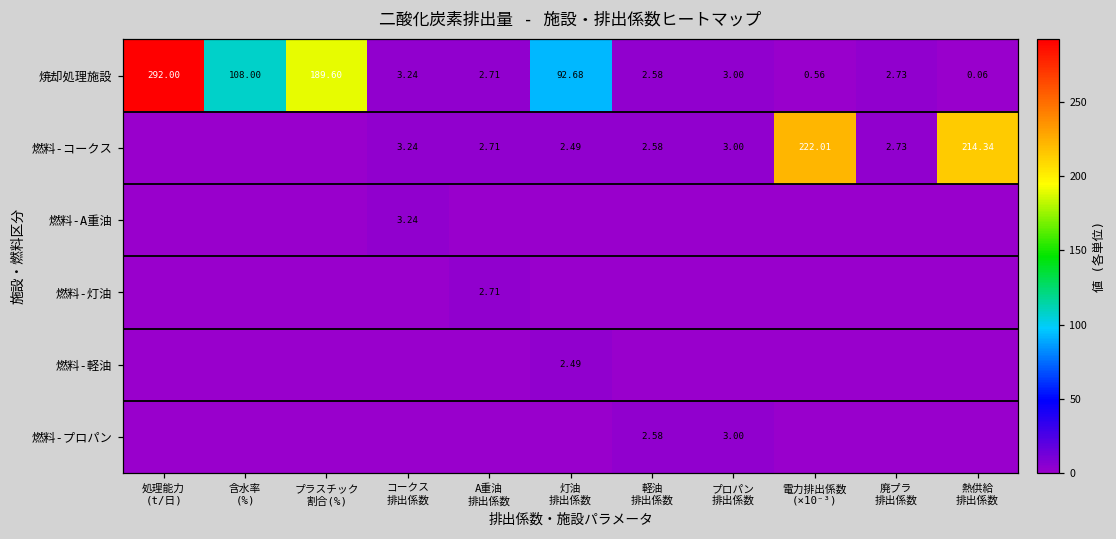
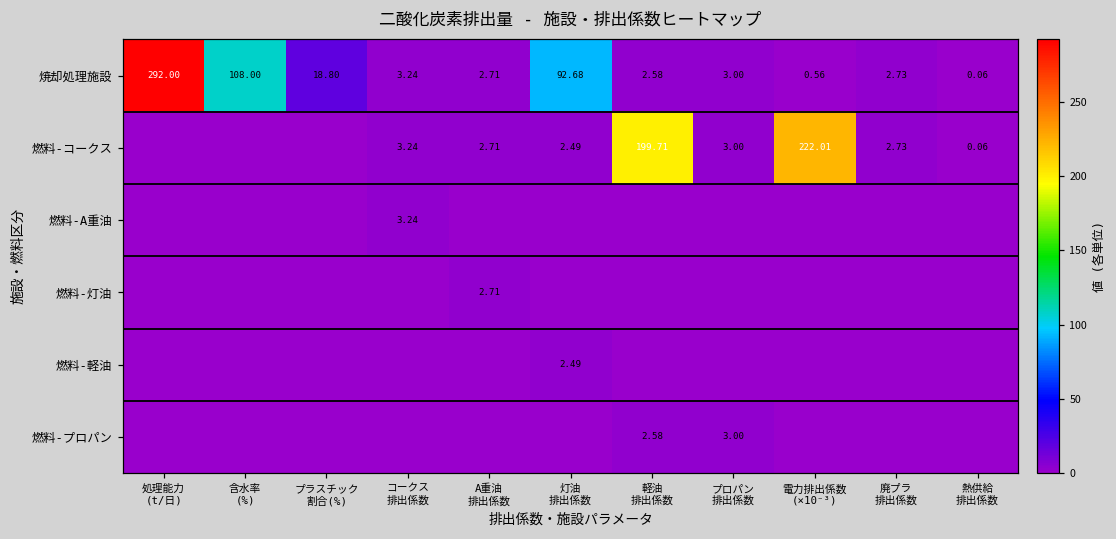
焼却処理施設, プラスチック 割合(%): 189.60 -> 18.80
燃料-コークス, 軽油 排出係数: 2.58 -> 199.71
燃料-コークス, 熱供給 排出係数: 214.34 -> 0.06
